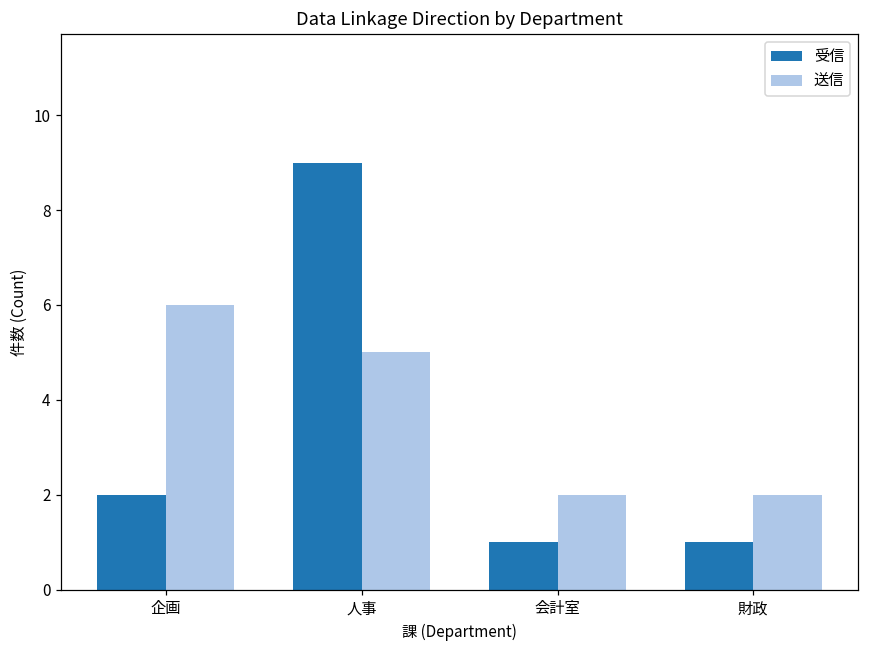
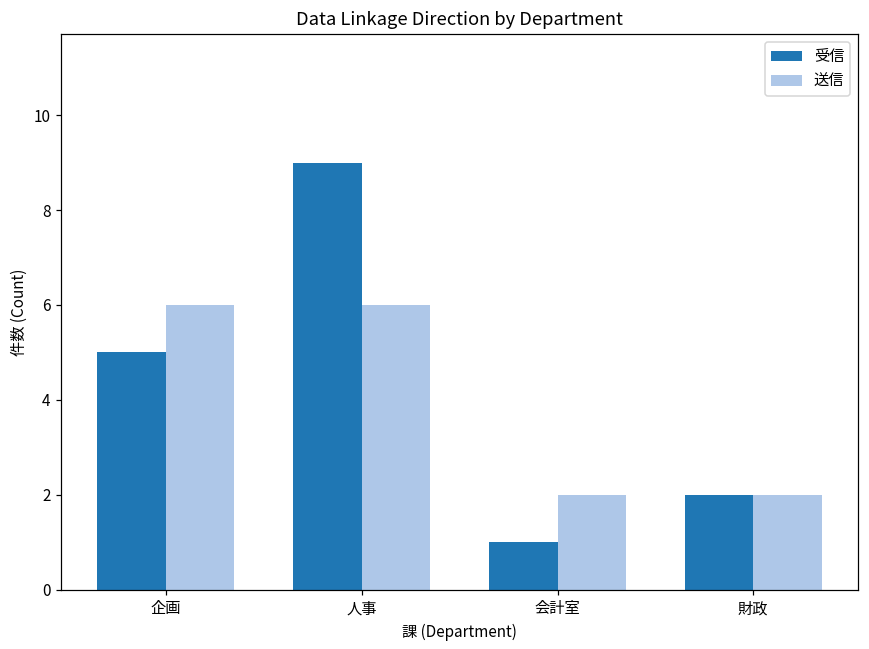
受信, 企画: 2 -> 5
送信, 人事: 5 -> 6
受信, 財政: 1 -> 2
